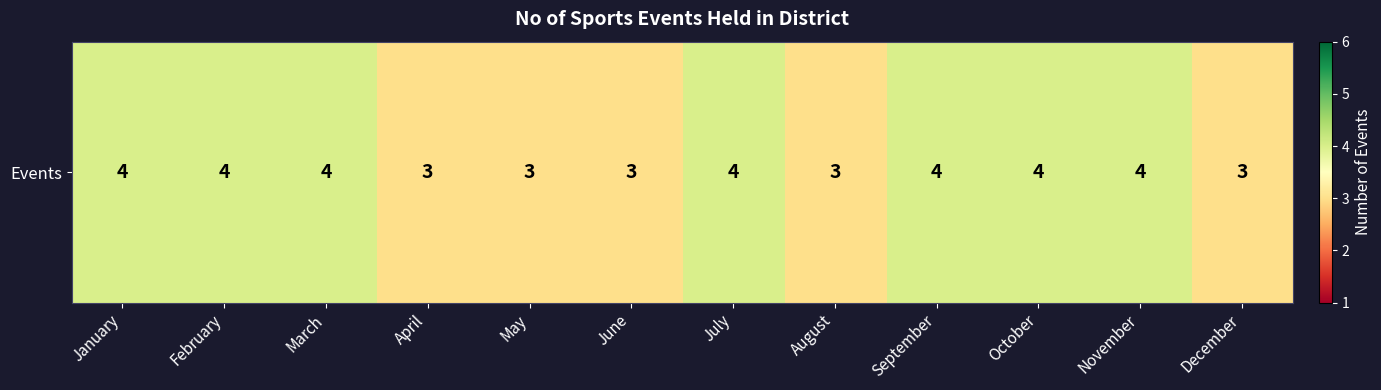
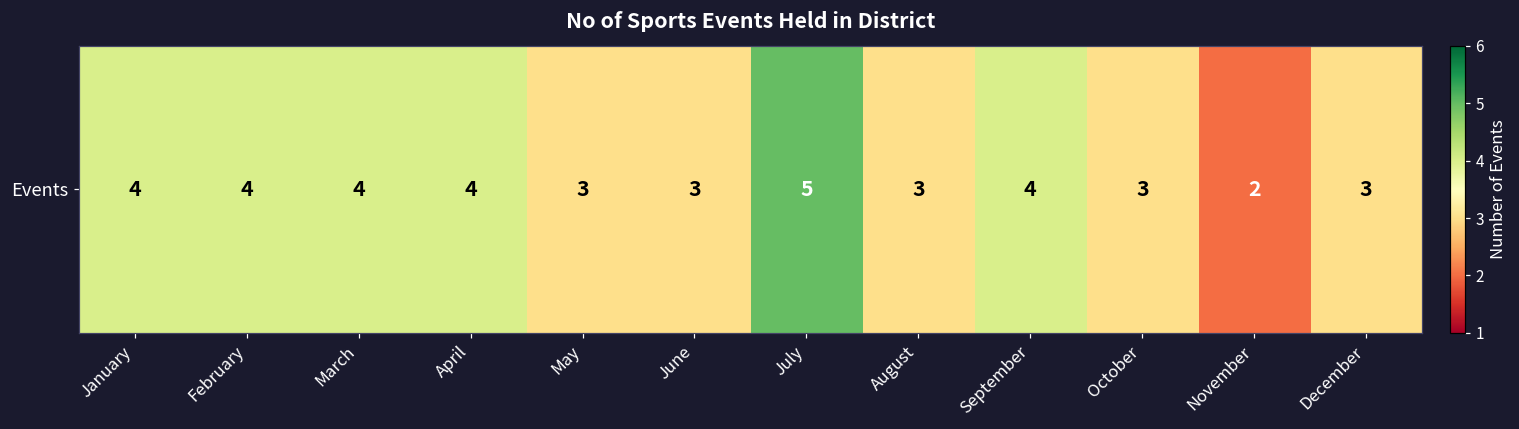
Events, April: 3 -> 4
Events, July: 4 -> 5
Events, October: 4 -> 3
Events, November: 4 -> 2
